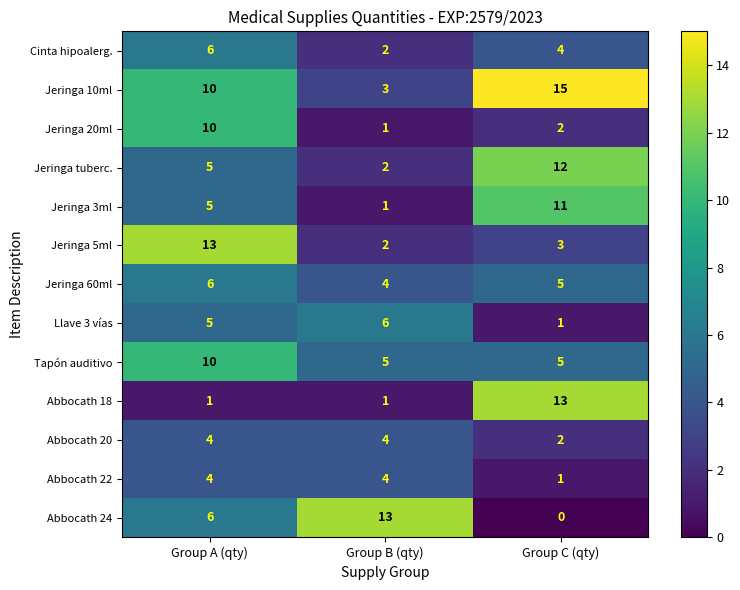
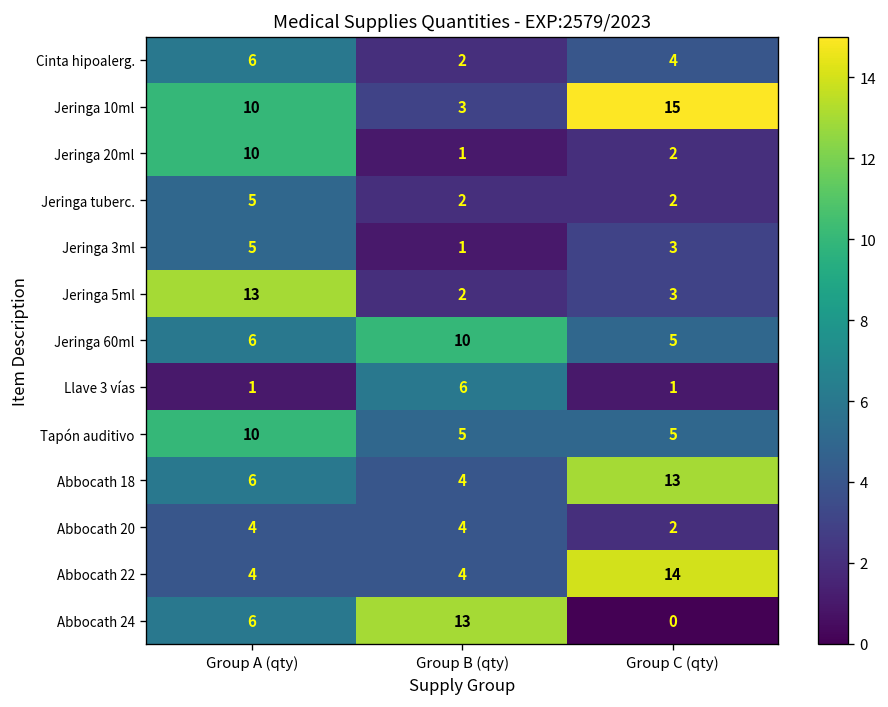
Jeringa tuberc., Group C (qty): 12 -> 2
Jeringa 3ml, Group C (qty): 11 -> 3
Jeringa 60ml, Group B (qty): 4 -> 10
Llave 3 vías, Group A (qty): 5 -> 1
Abbocath 18, Group A (qty): 1 -> 6
Abbocath 18, Group B (qty): 1 -> 4
Abbocath 22, Group C (qty): 1 -> 14
